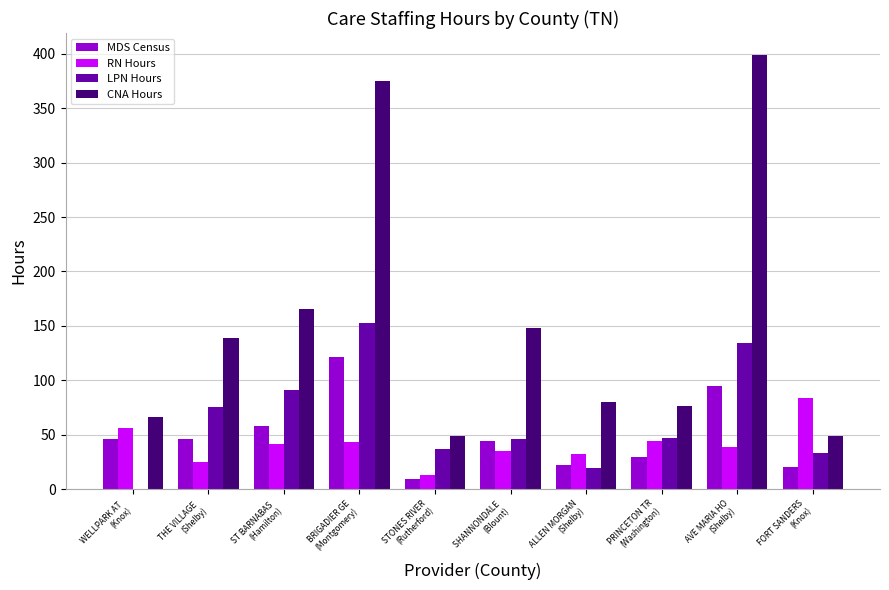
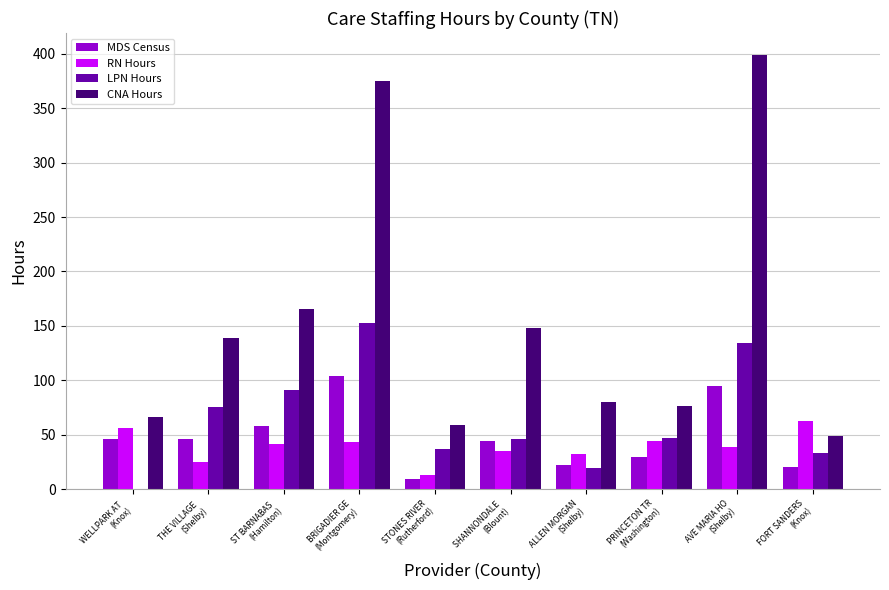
MDS Census, BRIGADIER GE (Montgomery): 122 -> 104
CNA Hours, STONES RIVER (Rutherford): 49 -> 58
RN Hours, FORT SANDERS (Knox): 83 -> 62
